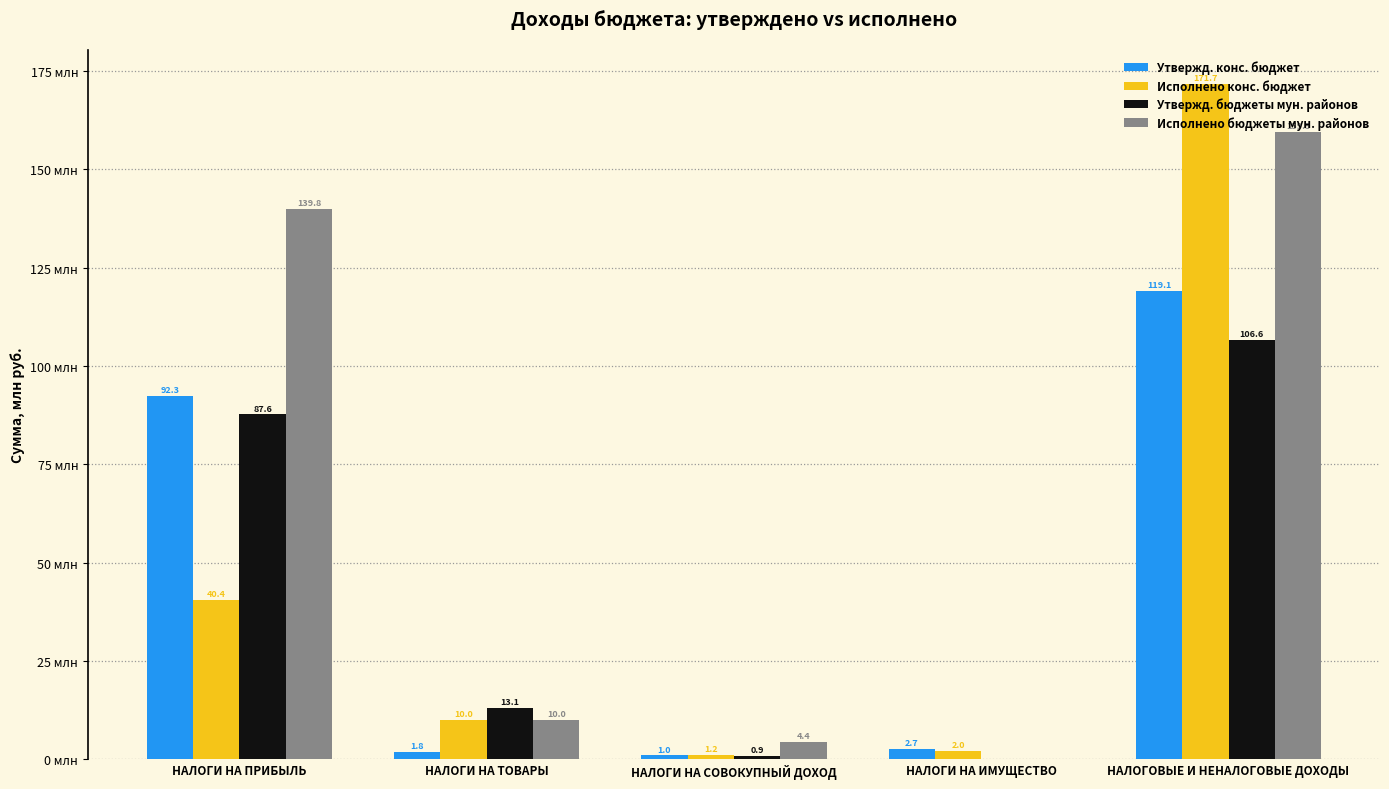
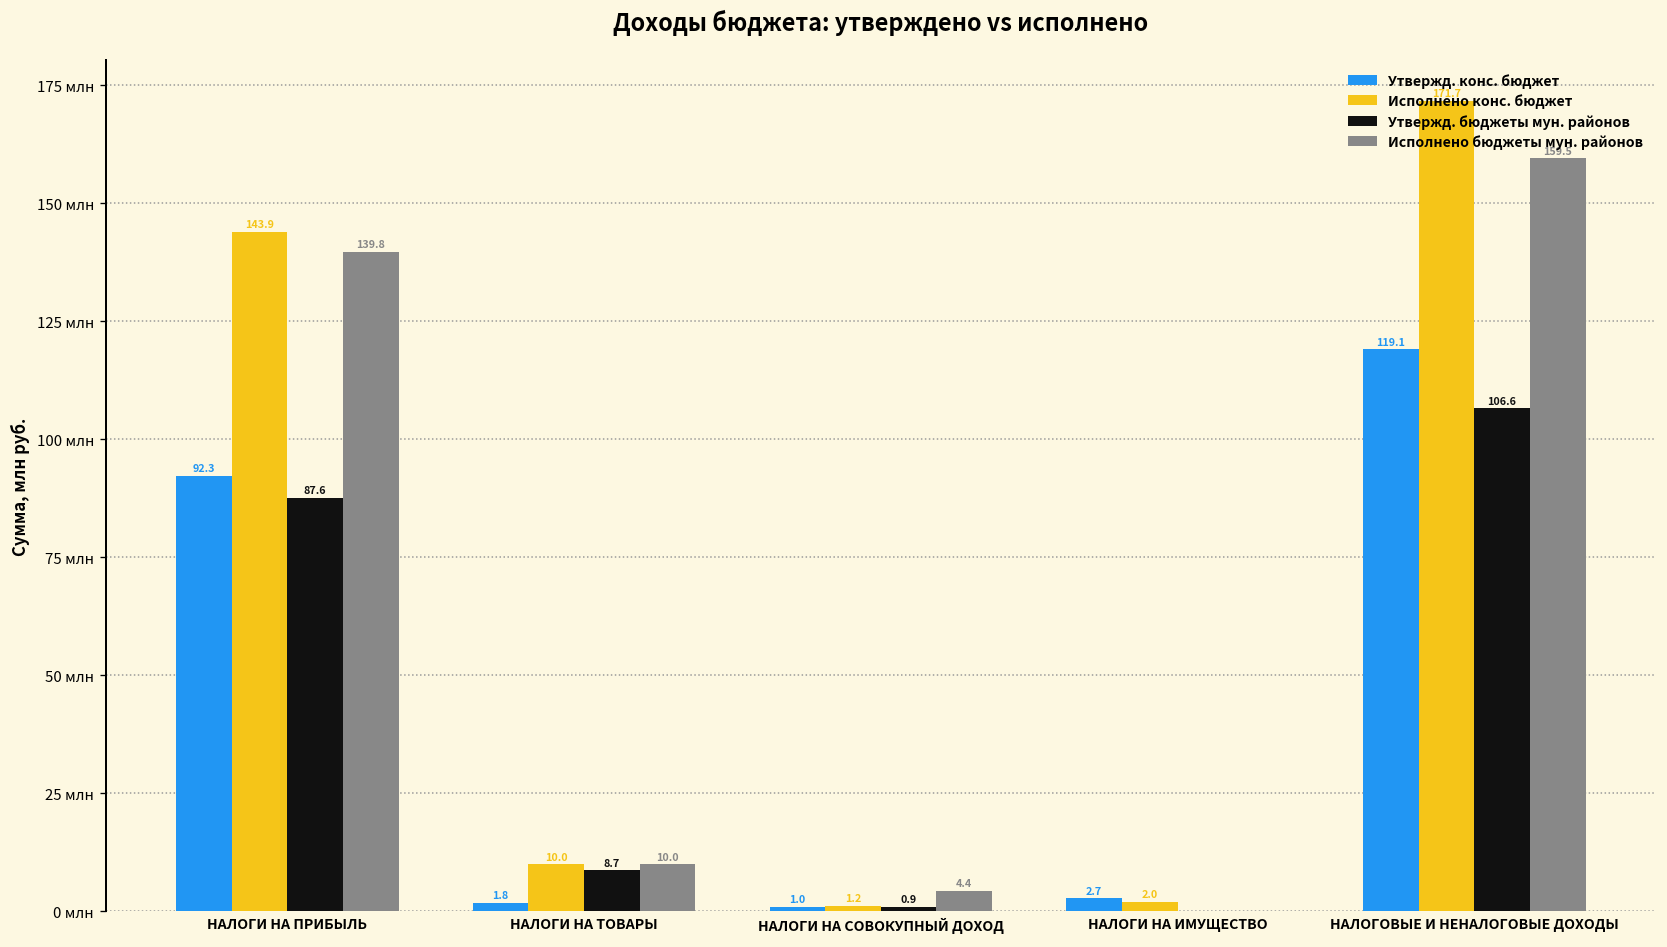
Исполнено конс. бюджет, НАЛОГИ НА ПРИБЫЛЬ: 40.4 -> 143.9
Утвержд. бюджеты мун. районов, НАЛОГИ НА ТОВАРЫ: 13.1 -> 8.7
